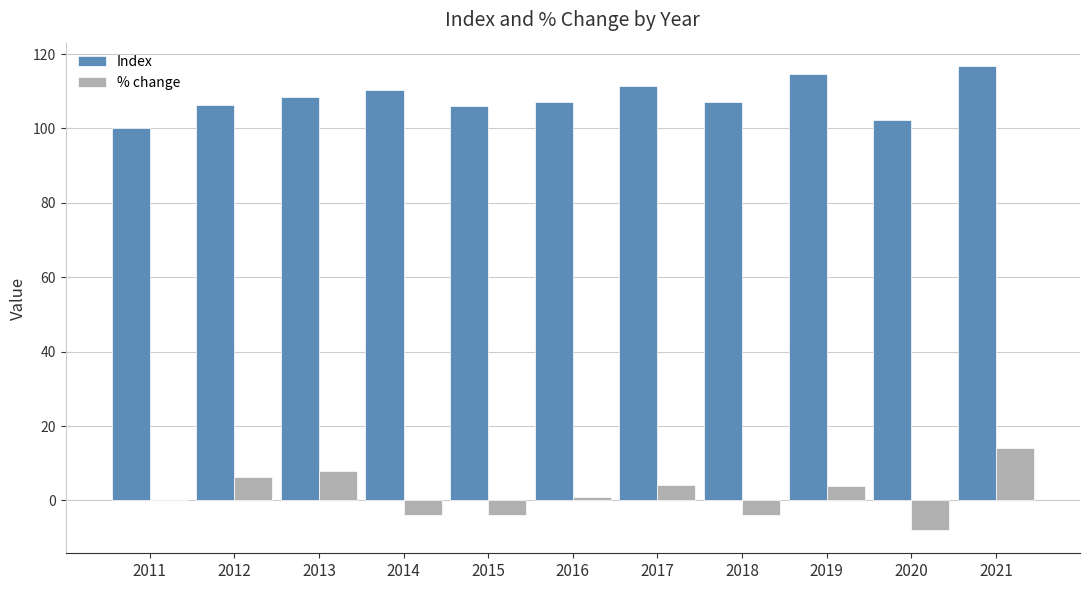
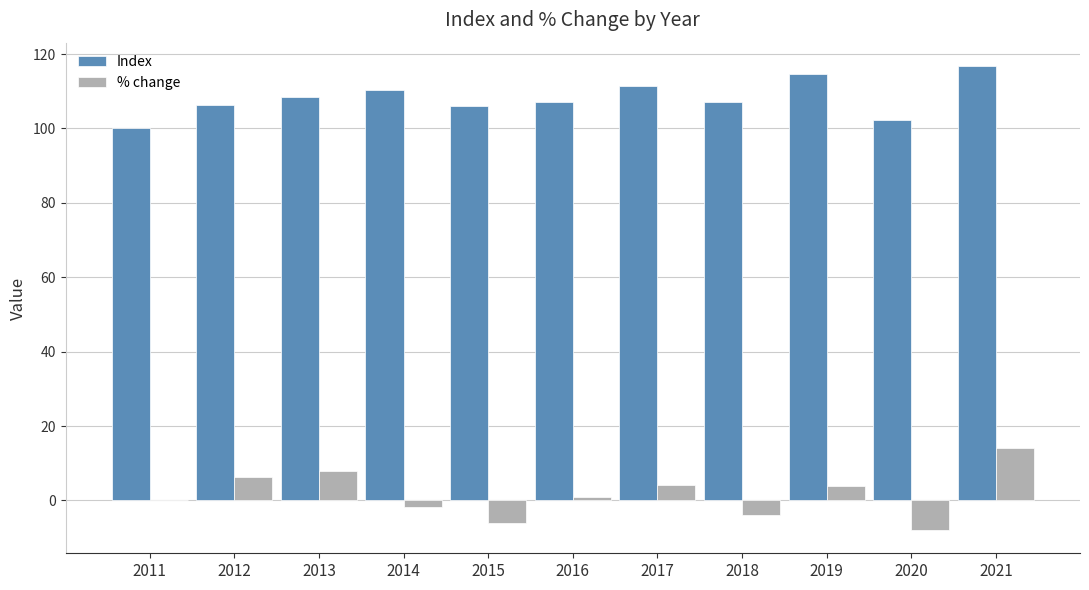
% change, 2014: -4 -> -2
% change, 2015: -4 -> -6
